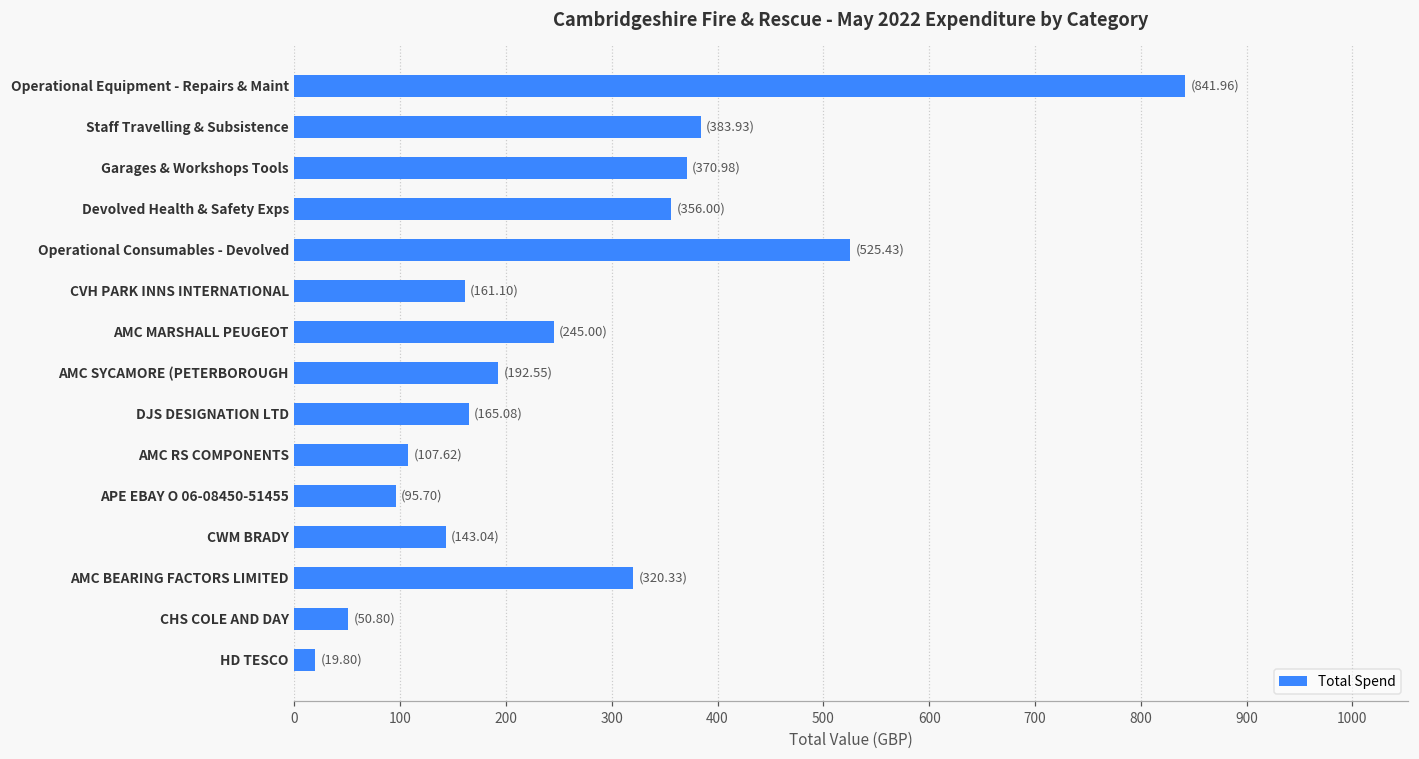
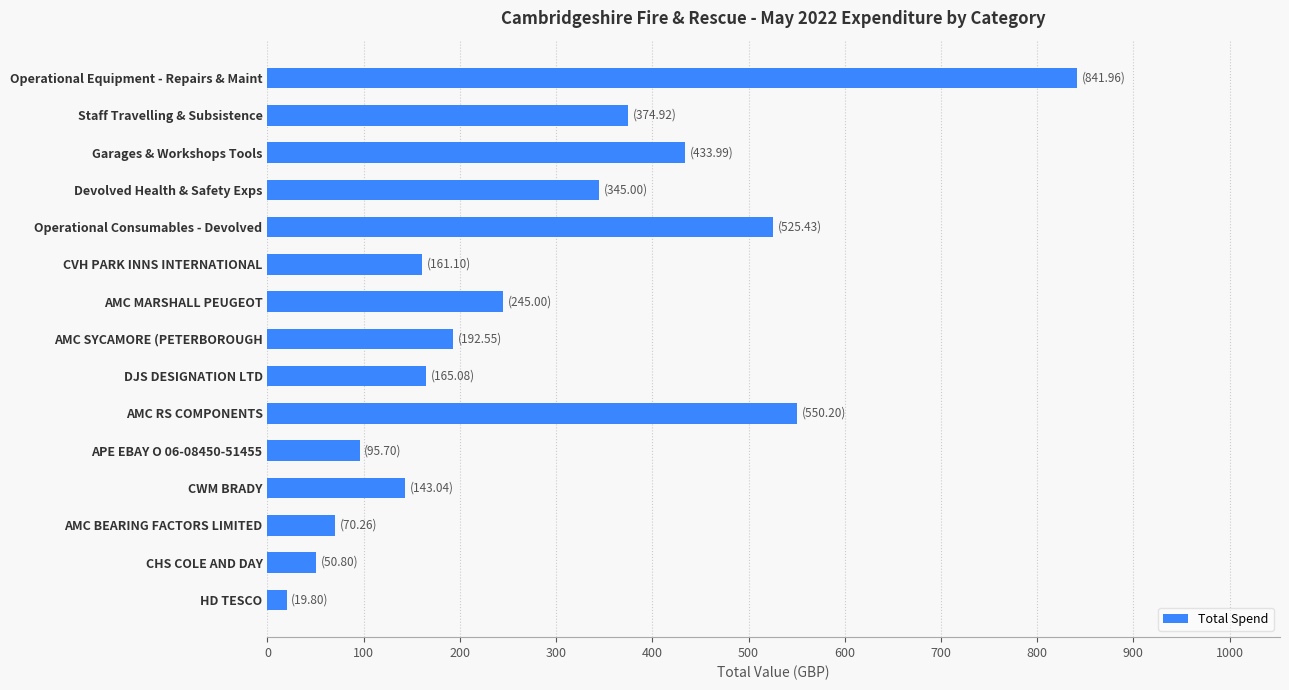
Staff Travelling & Subsistence: (383.93) -> (374.92)
Garages & Workshops Tools: (370.98) -> (433.99)
Devolved Health & Safety Exps: (356.00) -> (345.00)
AMC RS COMPONENTS: (107.62) -> (550.20)
AMC BEARING FACTORS LIMITED: (320.33) -> (70.26)
